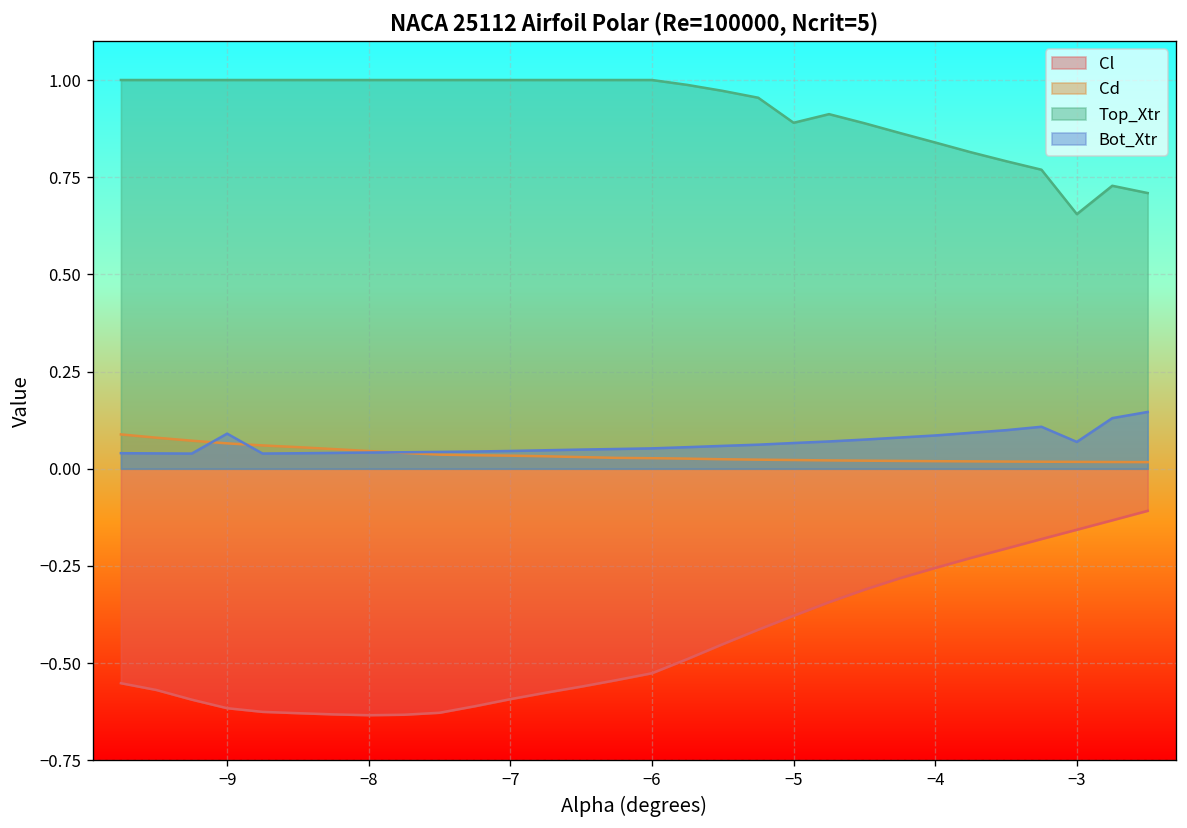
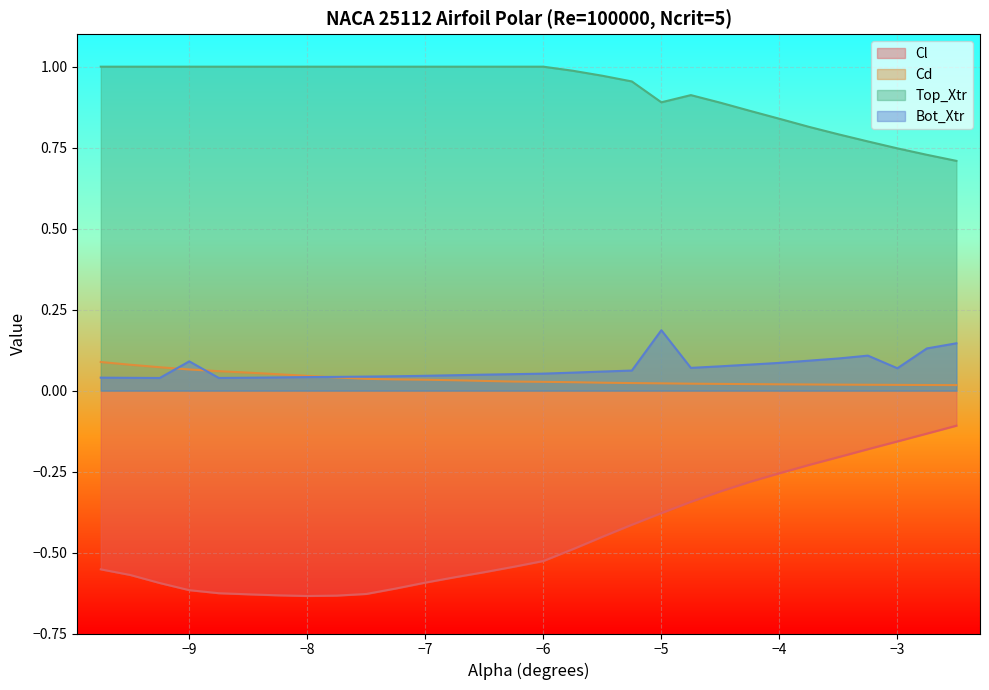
Bot_Xtr, −5: 0.07 -> 0.19
Top_Xtr, −3: 0.65 -> 0.75
